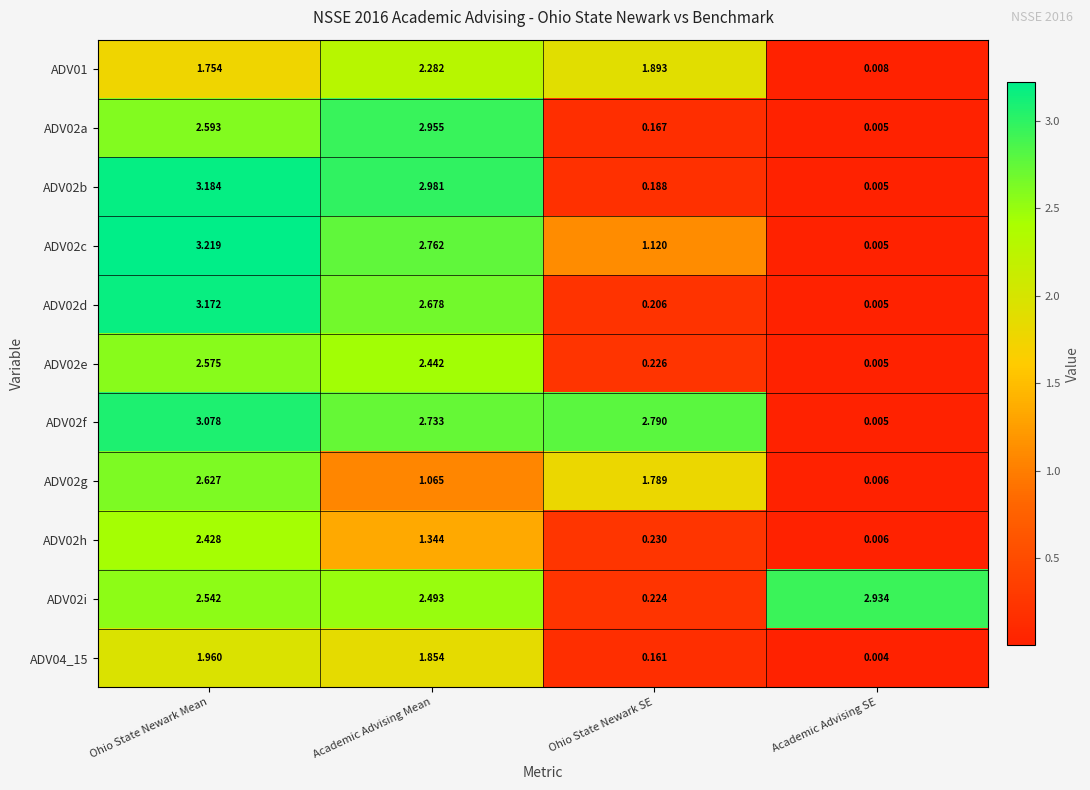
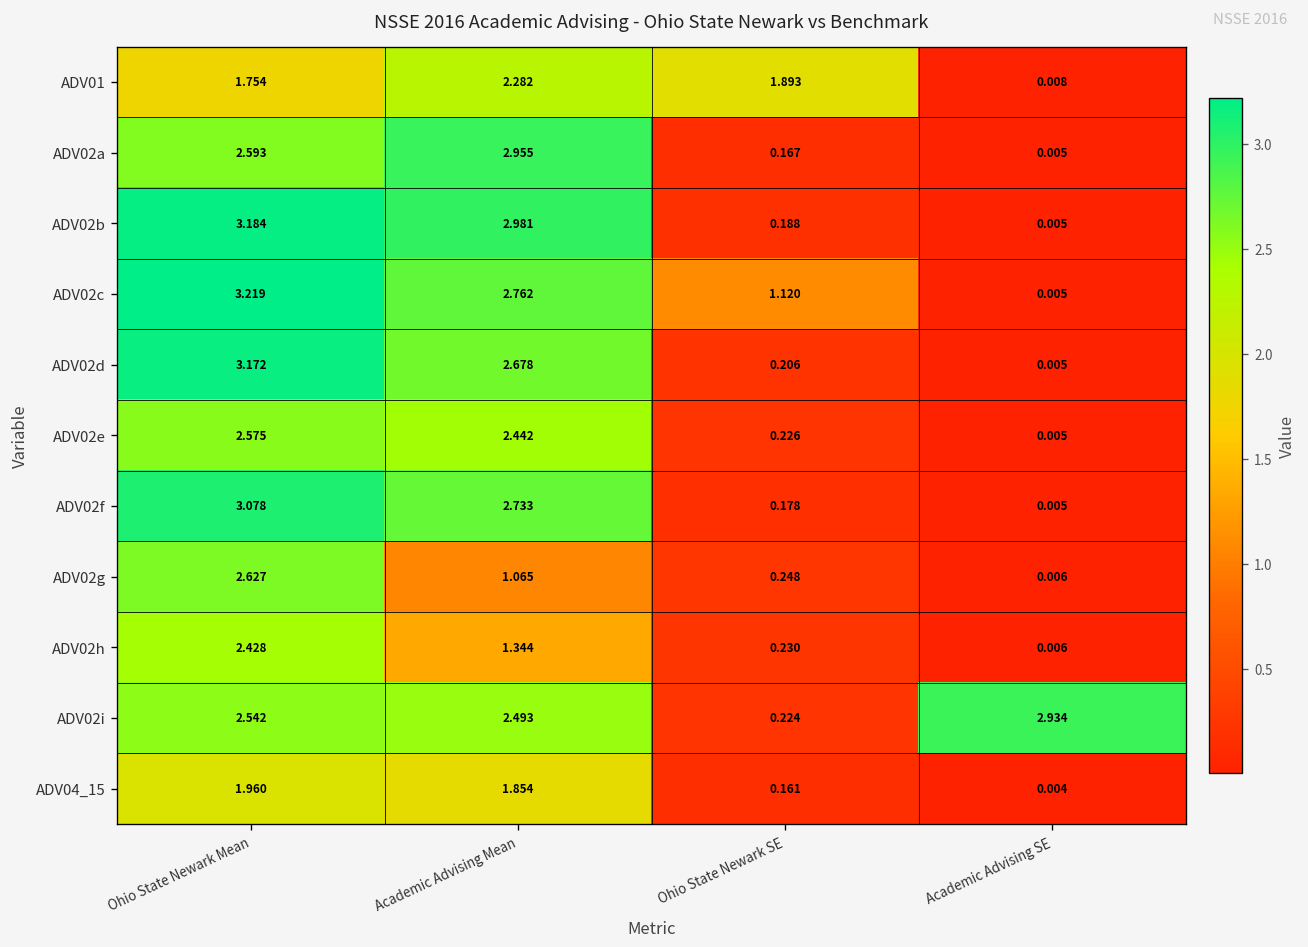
ADV02f, Ohio State Newark SE: 2.790 -> 0.178
ADV02g, Ohio State Newark SE: 1.789 -> 0.248
